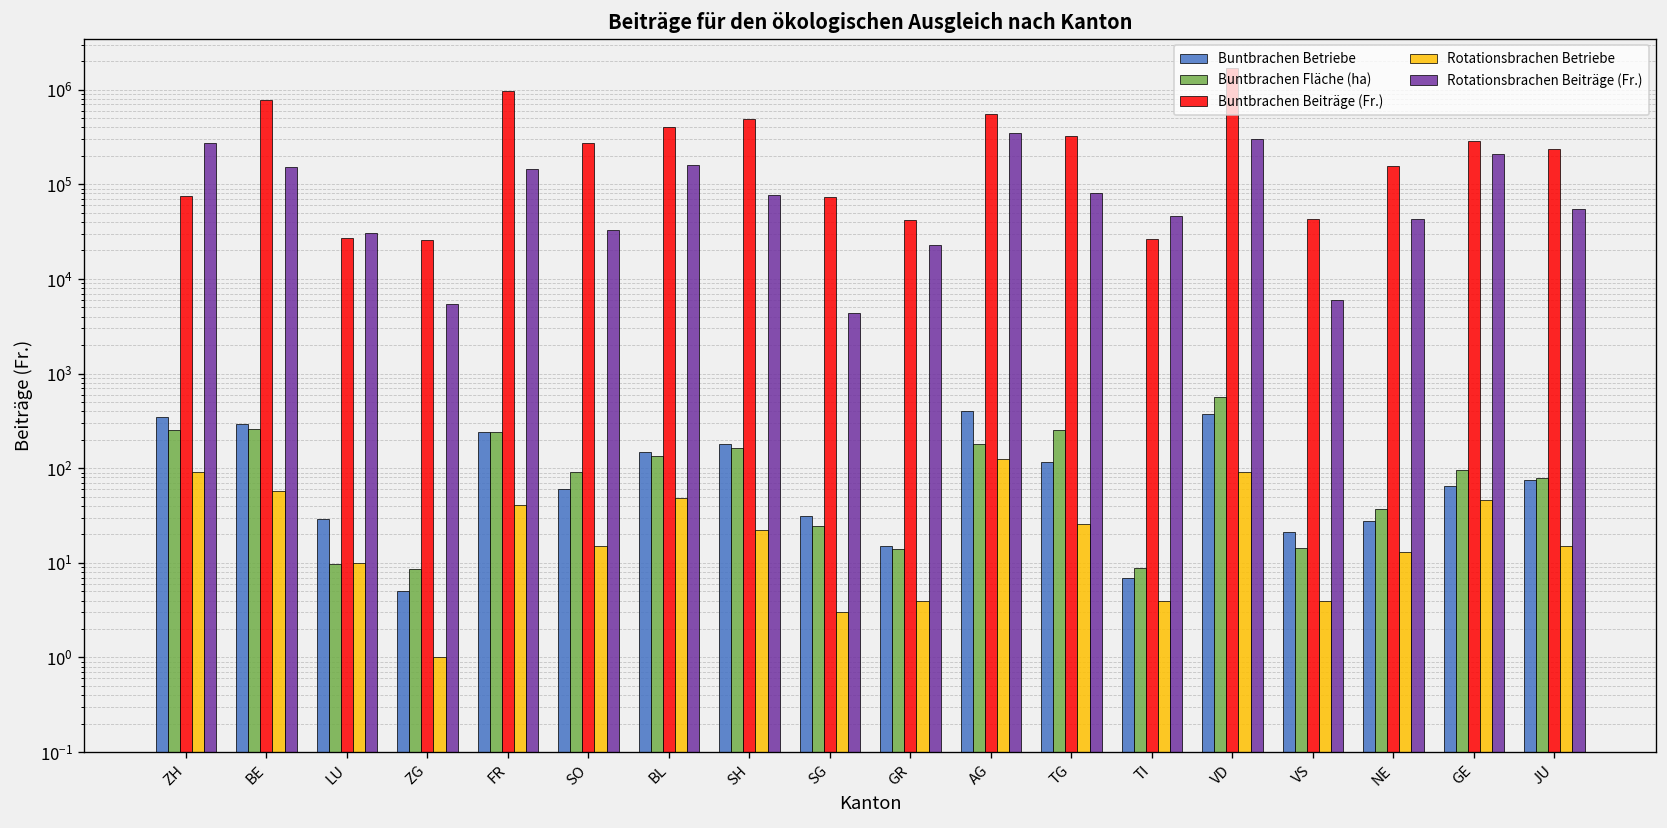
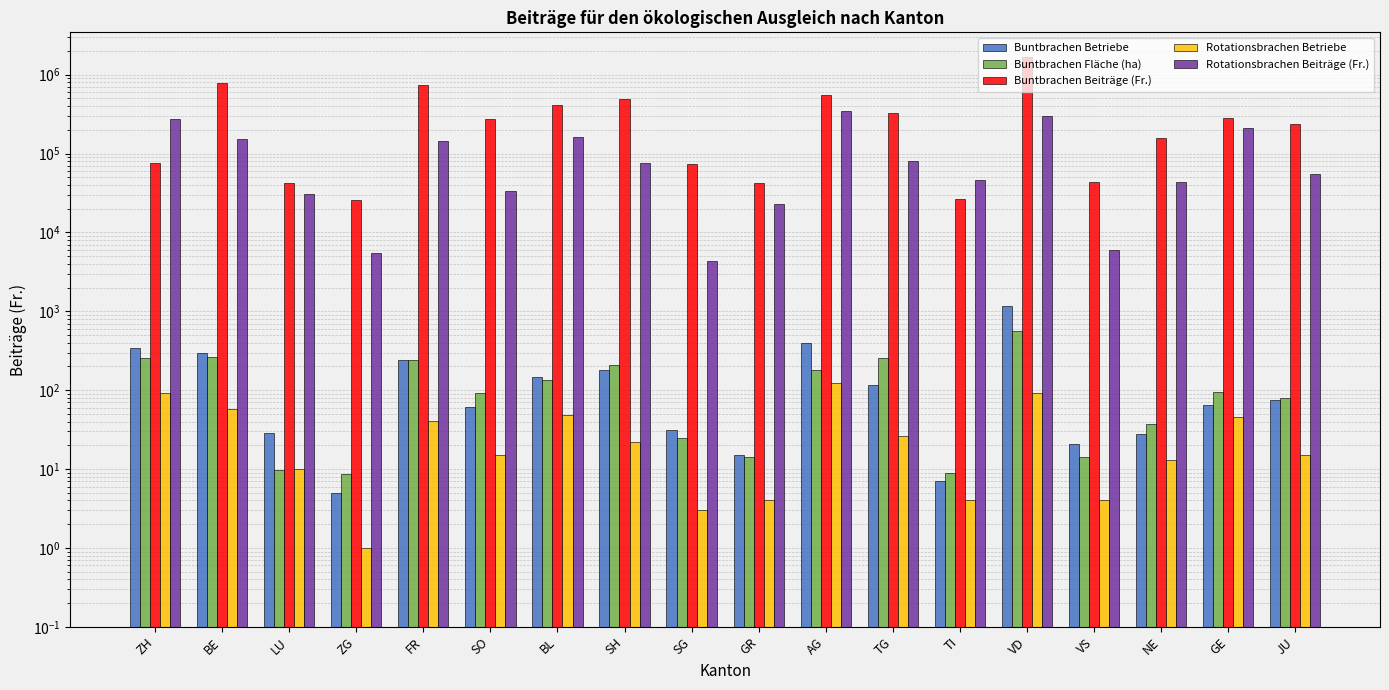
Buntbrachen Beiträge (Fr.), LU: 27000 -> 40000
Buntbrachen Beiträge (Fr.), FR: 1000000 -> 700000
Buntbrachen Fläche (ha), SH: 160 -> 210
Buntbrachen Betriebe, VD: 400 -> 1200
